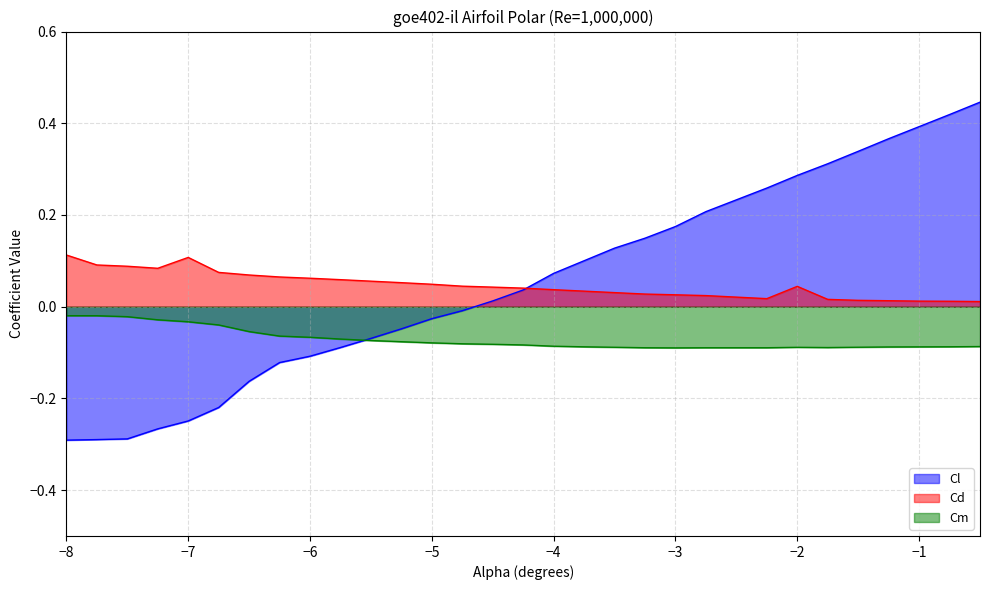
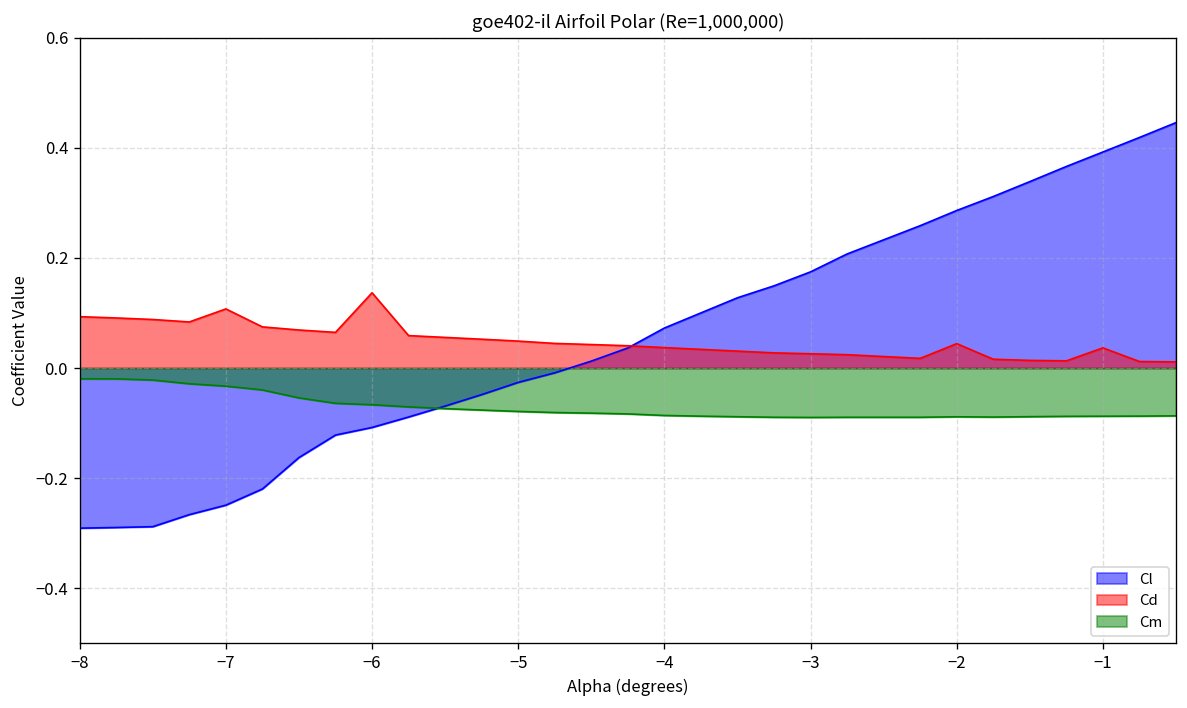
Cd, −8: 0.11 -> 0.09
Cd, −6: 0.06 -> 0.14
Cd, −1: 0.01 -> 0.04
